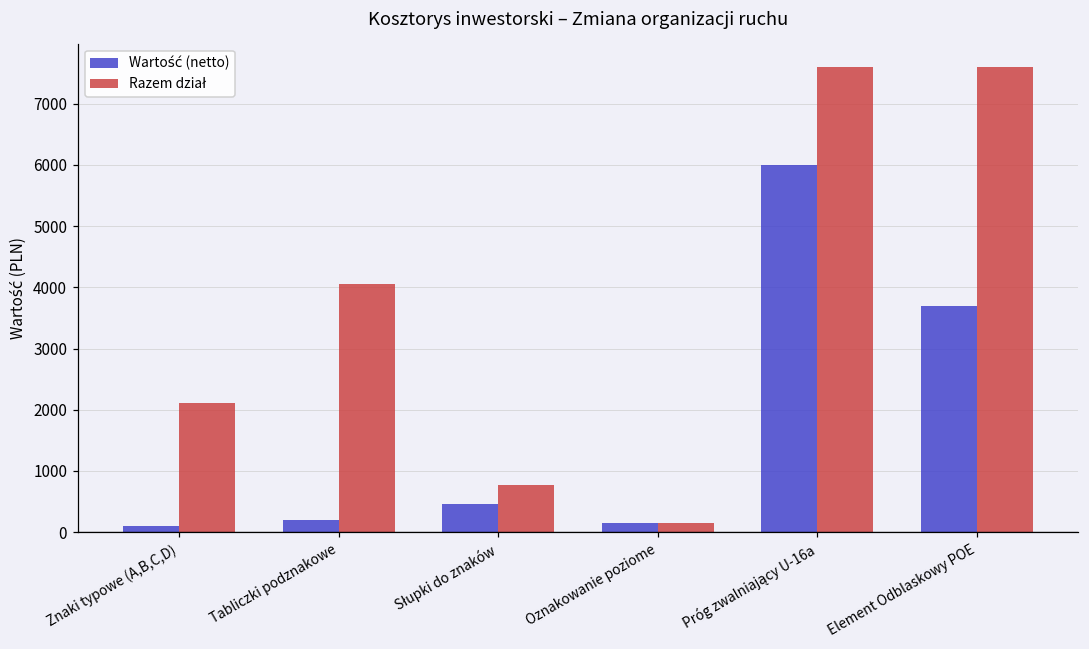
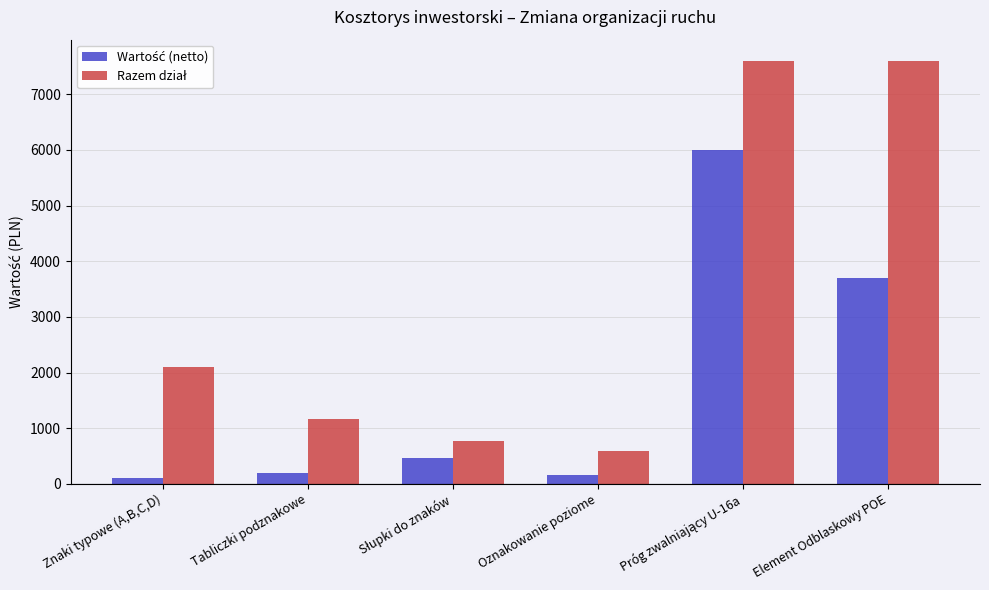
Razem dział, Tabliczki podznakowe: 4100 -> 1200
Razem dział, Oznakowanie poziome: 200 -> 600
